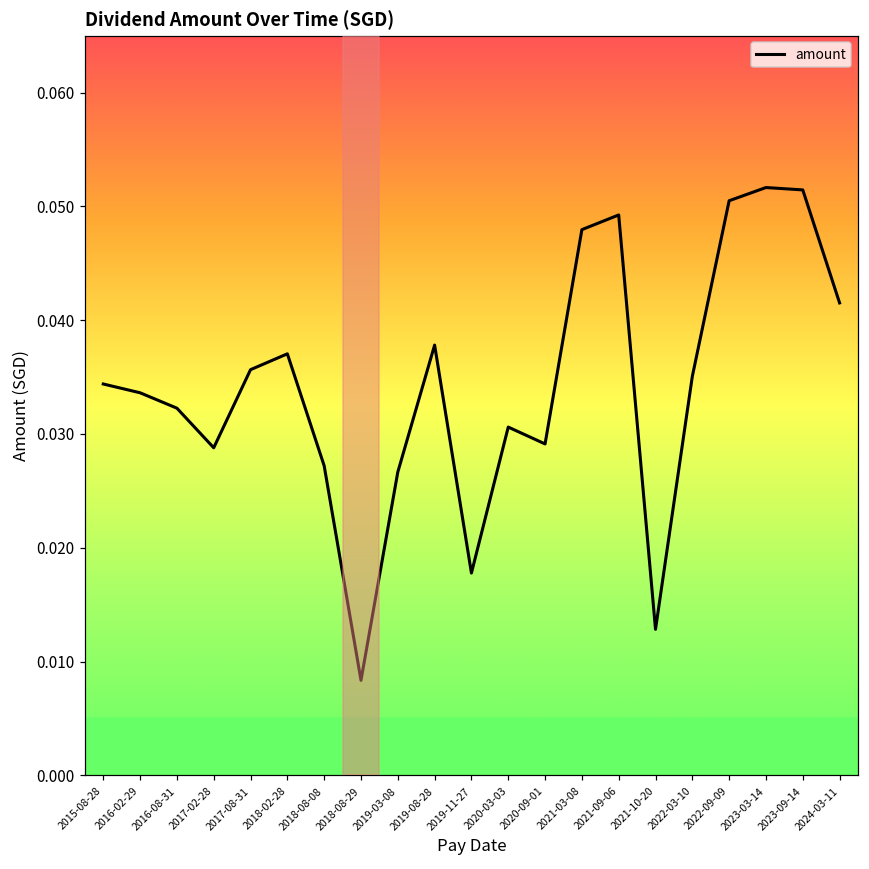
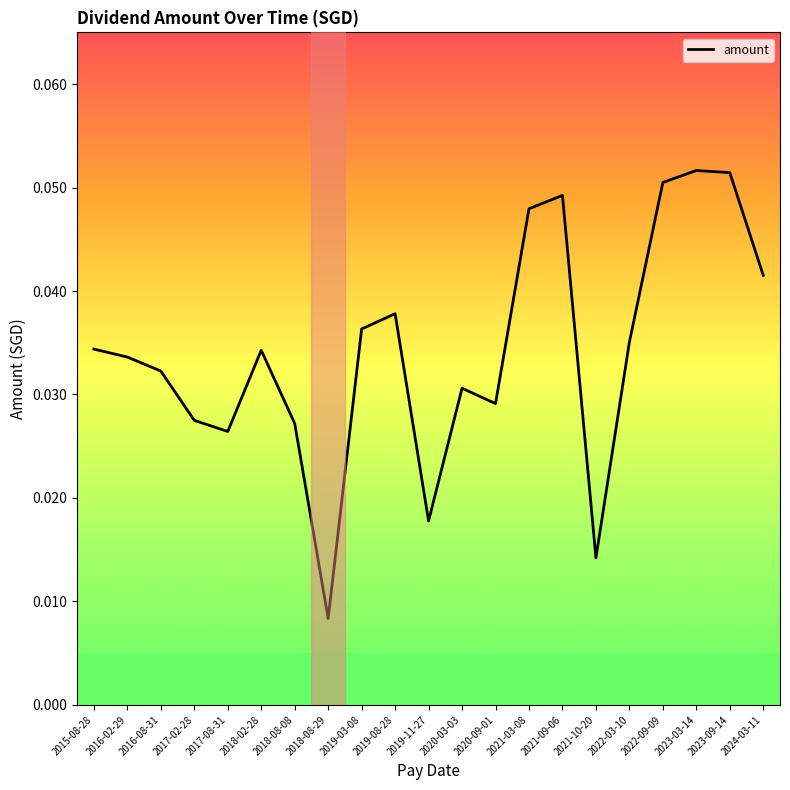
2017-02-28: 0.0288 -> 0.0275
2017-08-31: 0.0356 -> 0.0264
2018-02-28: 0.0370 -> 0.0343
2019-03-08: 0.0266 -> 0.0363
2021-10-20: 0.0128 -> 0.0142
